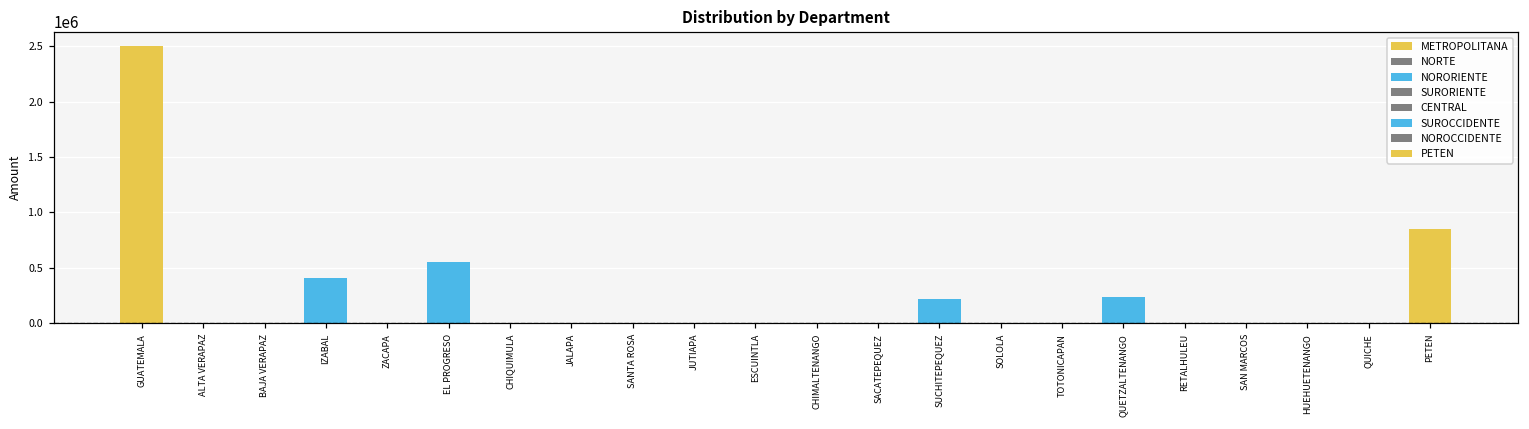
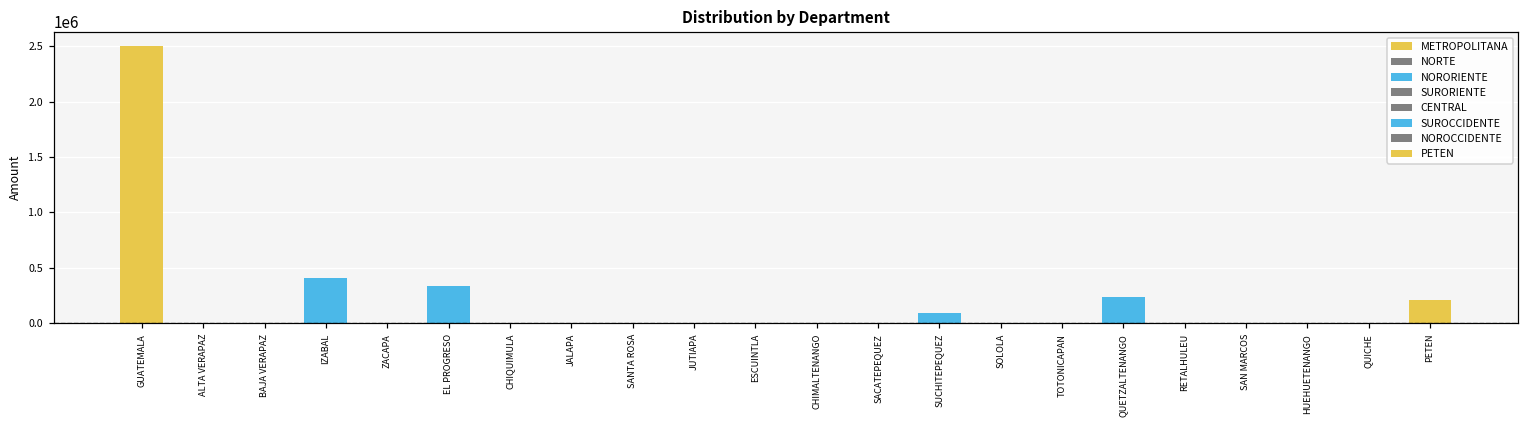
EL PROGRESO: 550000 -> 330000
SUCHITEPEQUEZ: 210000 -> 100000
PETEN: 850000 -> 210000
